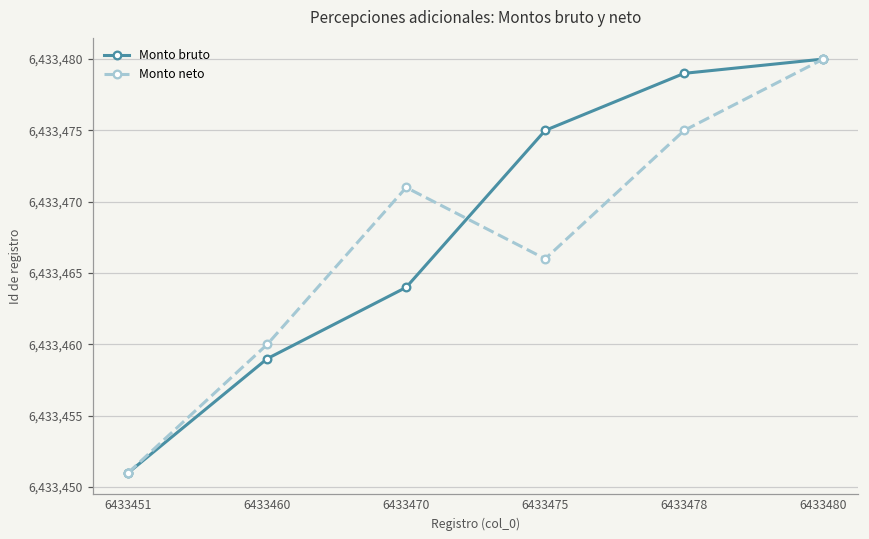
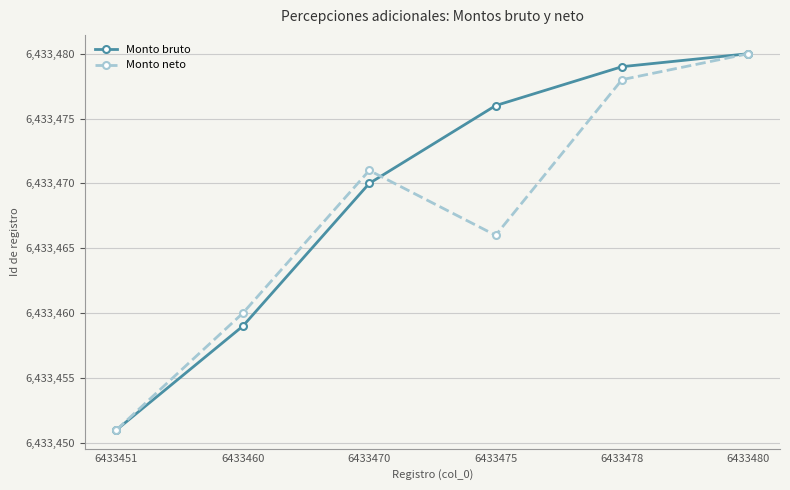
Monto bruto, 6433470: 6,433,464 -> 6,433,470
Monto bruto, 6433475: 6,433,475 -> 6,433,476
Monto neto, 6433478: 6,433,475 -> 6,433,478
